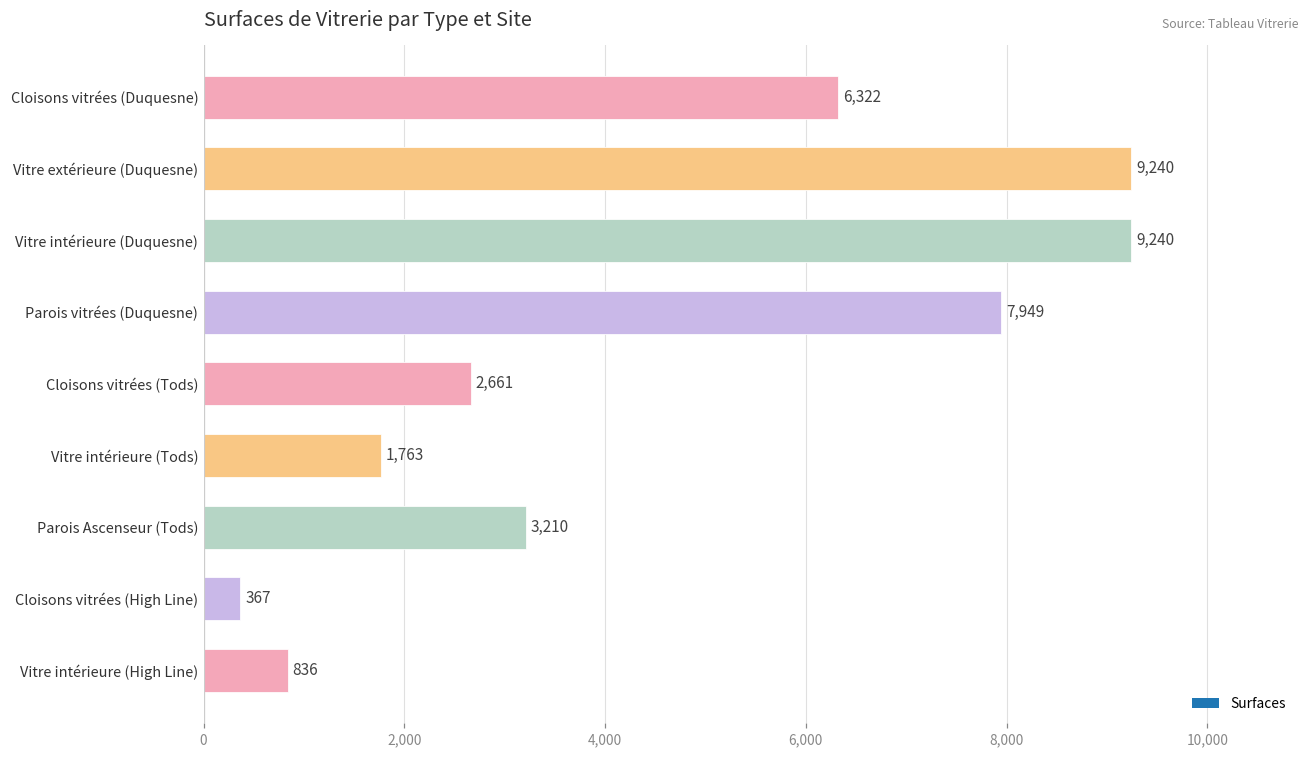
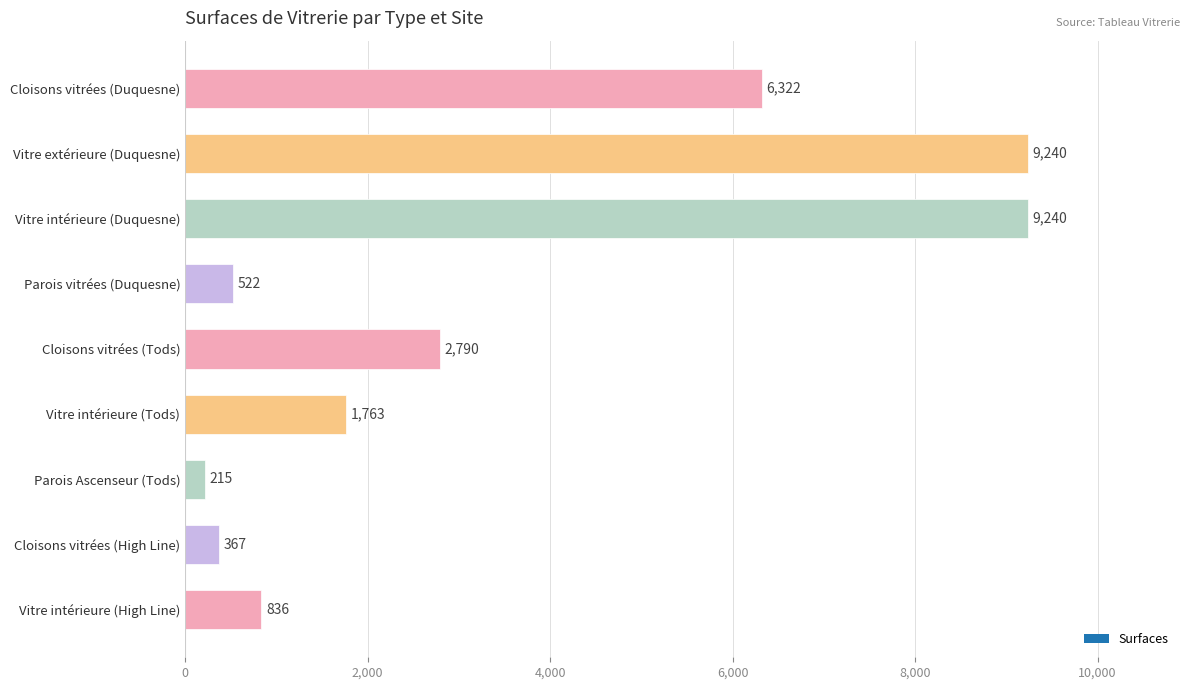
Parois vitrées (Duquesne): 7,949 -> 522
Cloisons vitrées (Tods): 2,661 -> 2,790
Parois Ascenseur (Tods): 3,210 -> 215
